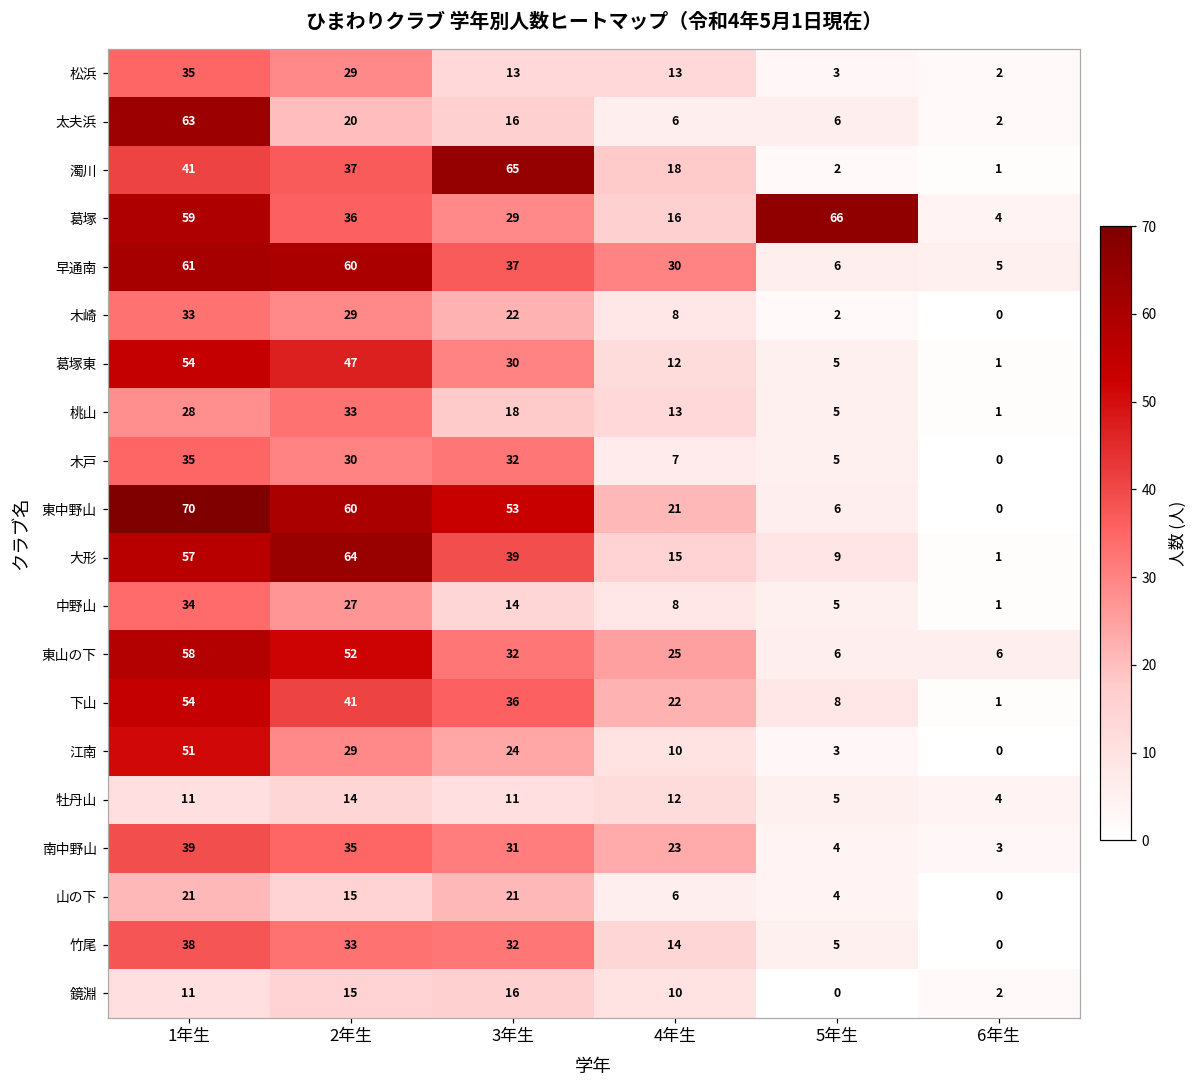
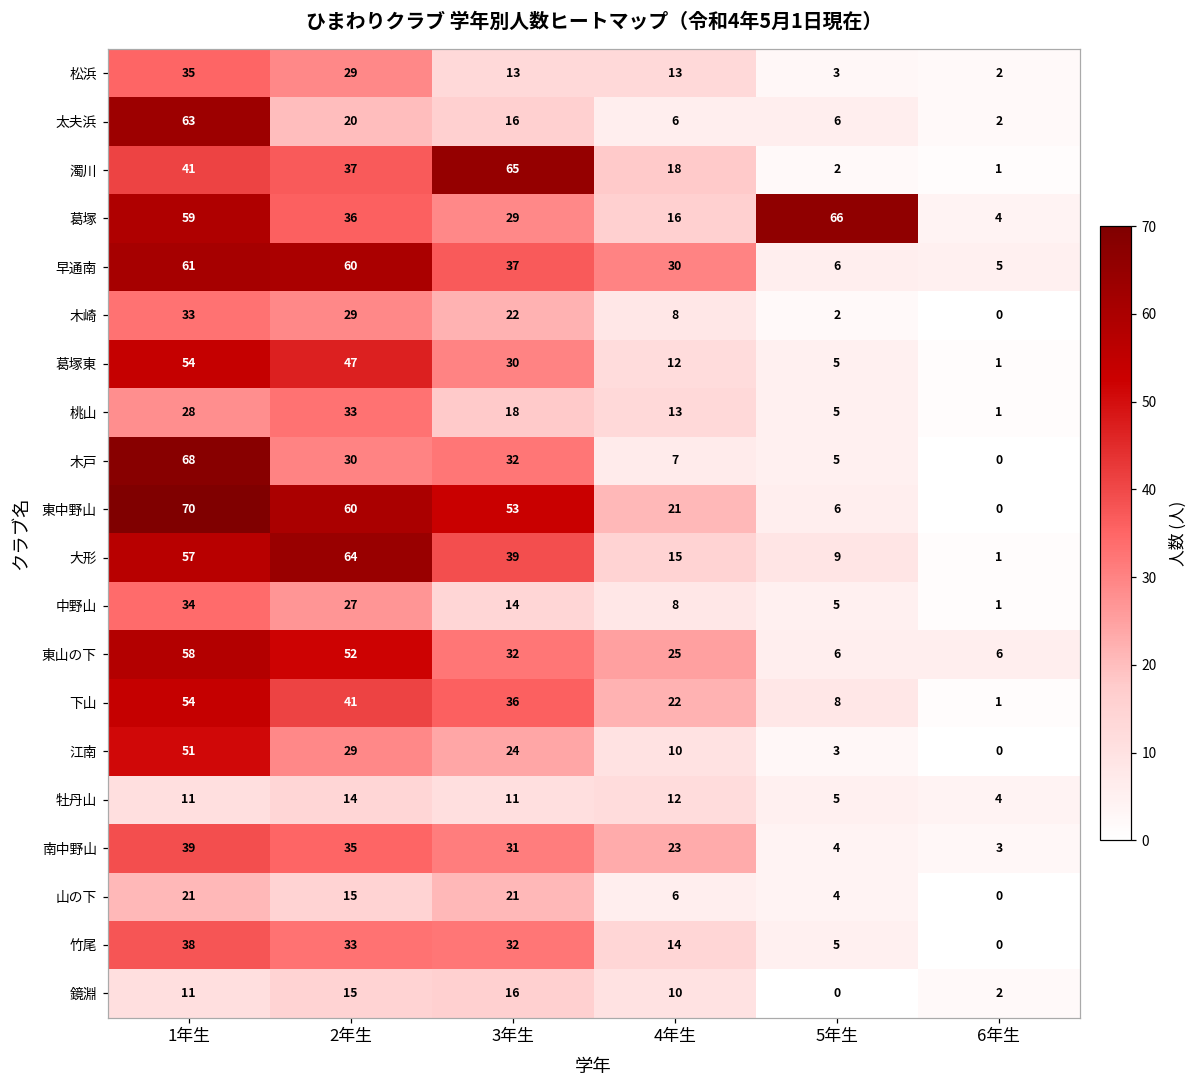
木戸, 1年生: 35 -> 68
